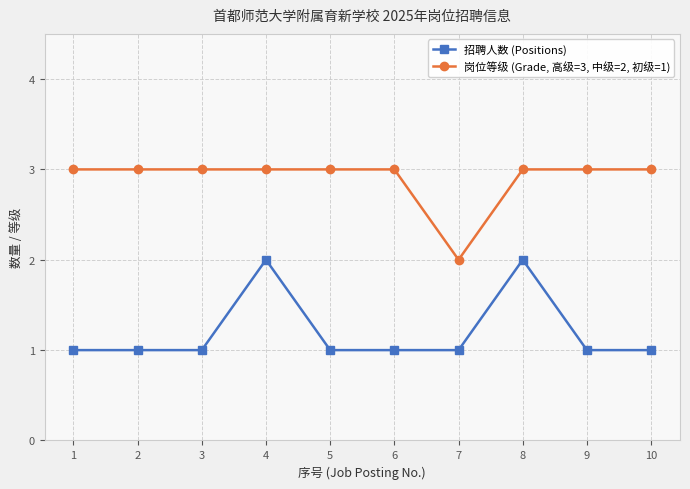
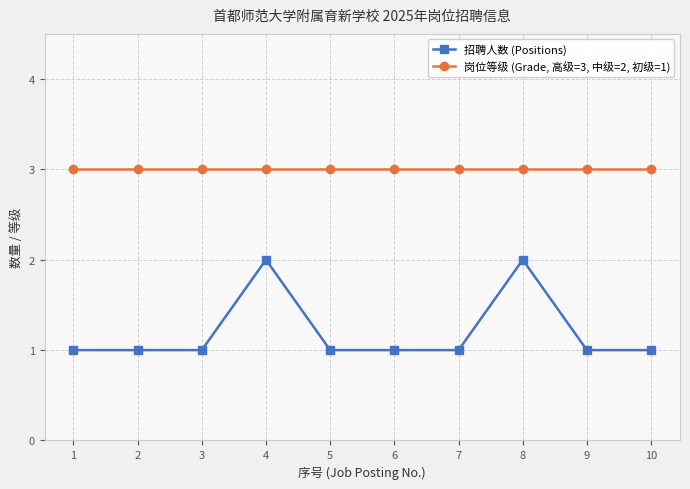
岗位等级 (Grade, 高级=3, 中级=2, 初级=1), 7: 2 -> 3
